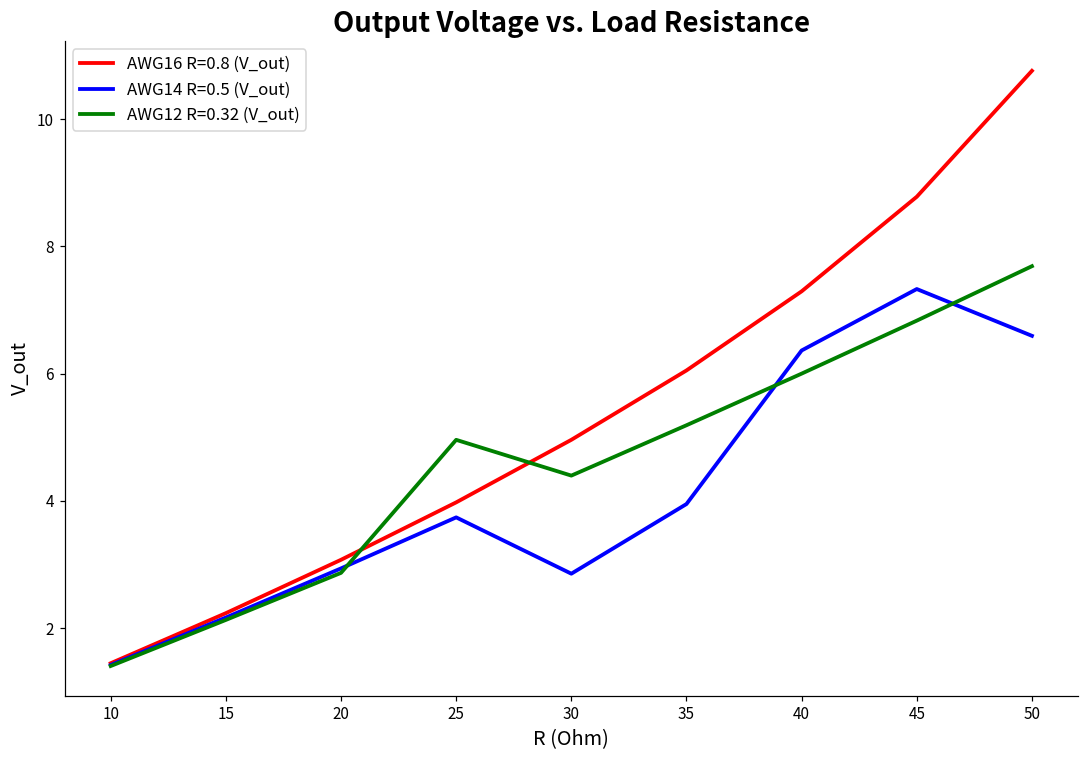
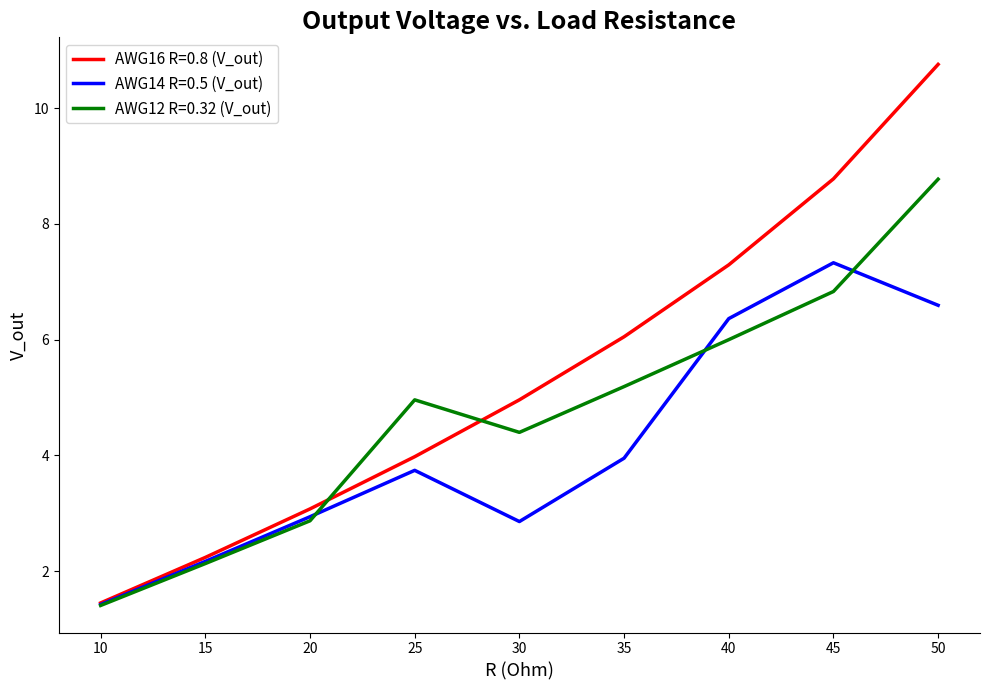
AWG12 R=0.32 (V_out), 50: 7.7 -> 8.8
